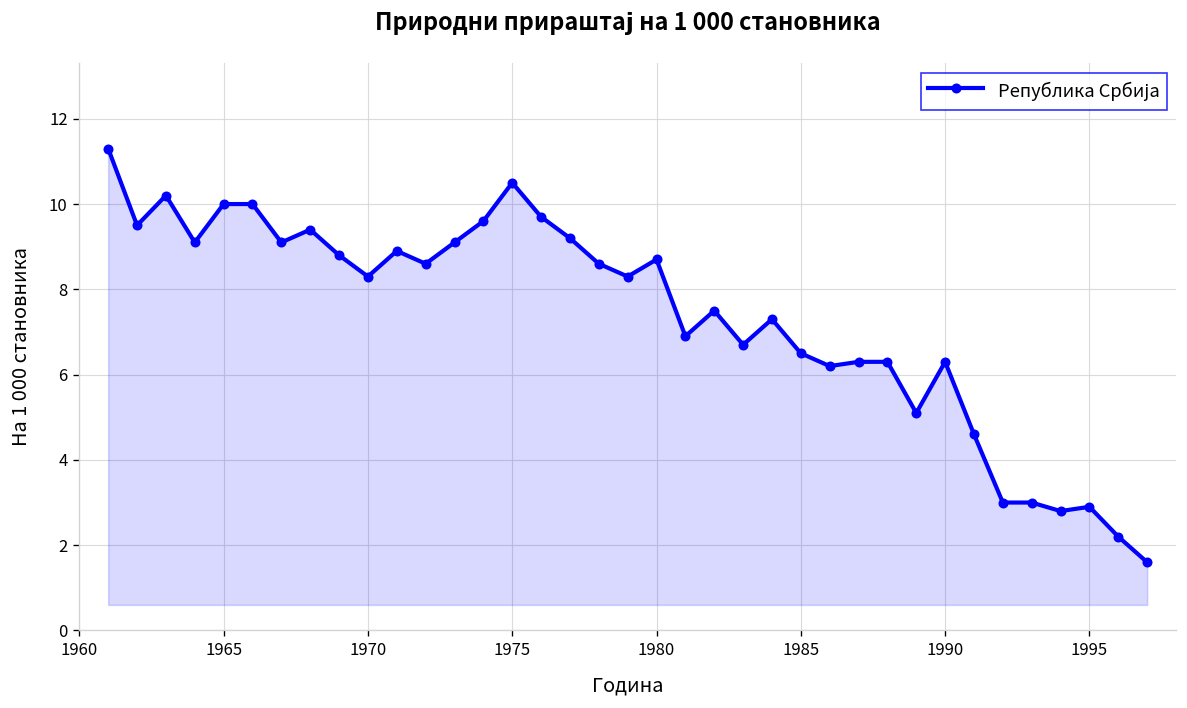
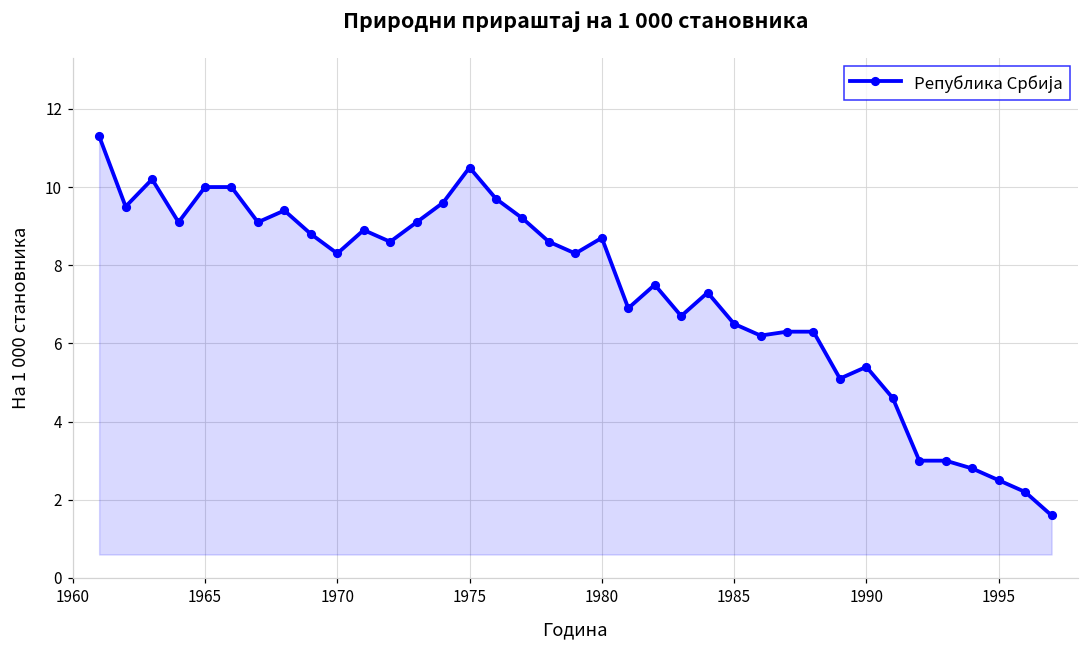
1990: 6.3 -> 5.4
1995: 2.9 -> 2.5
